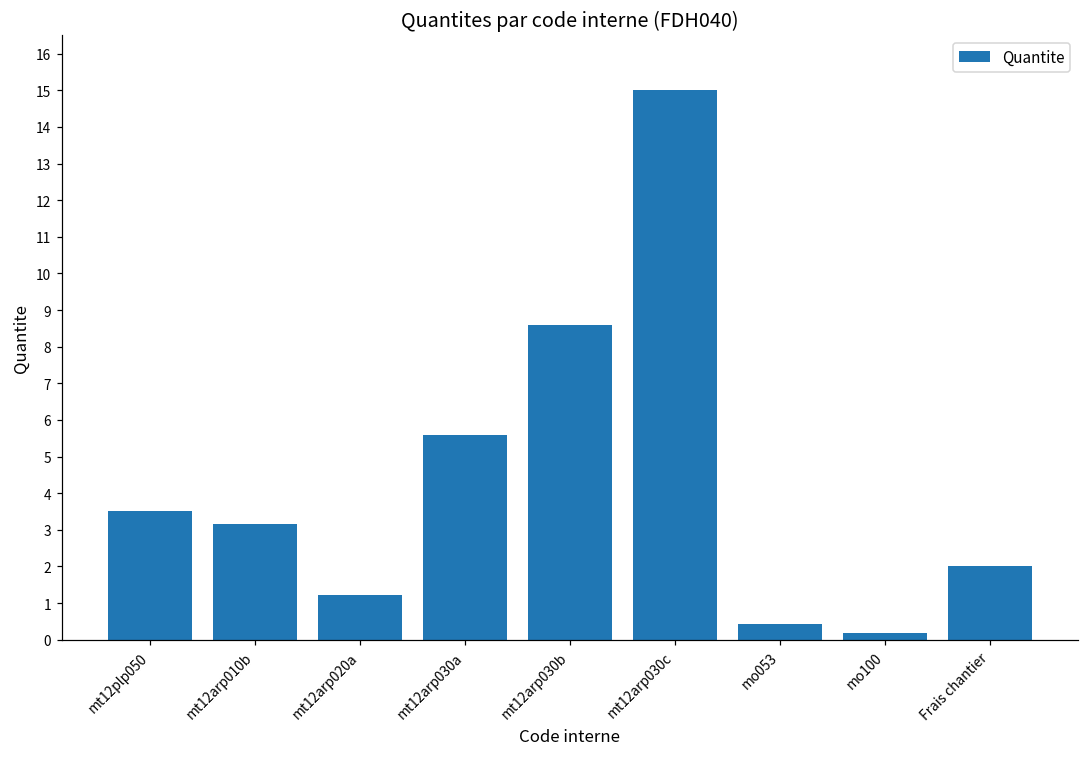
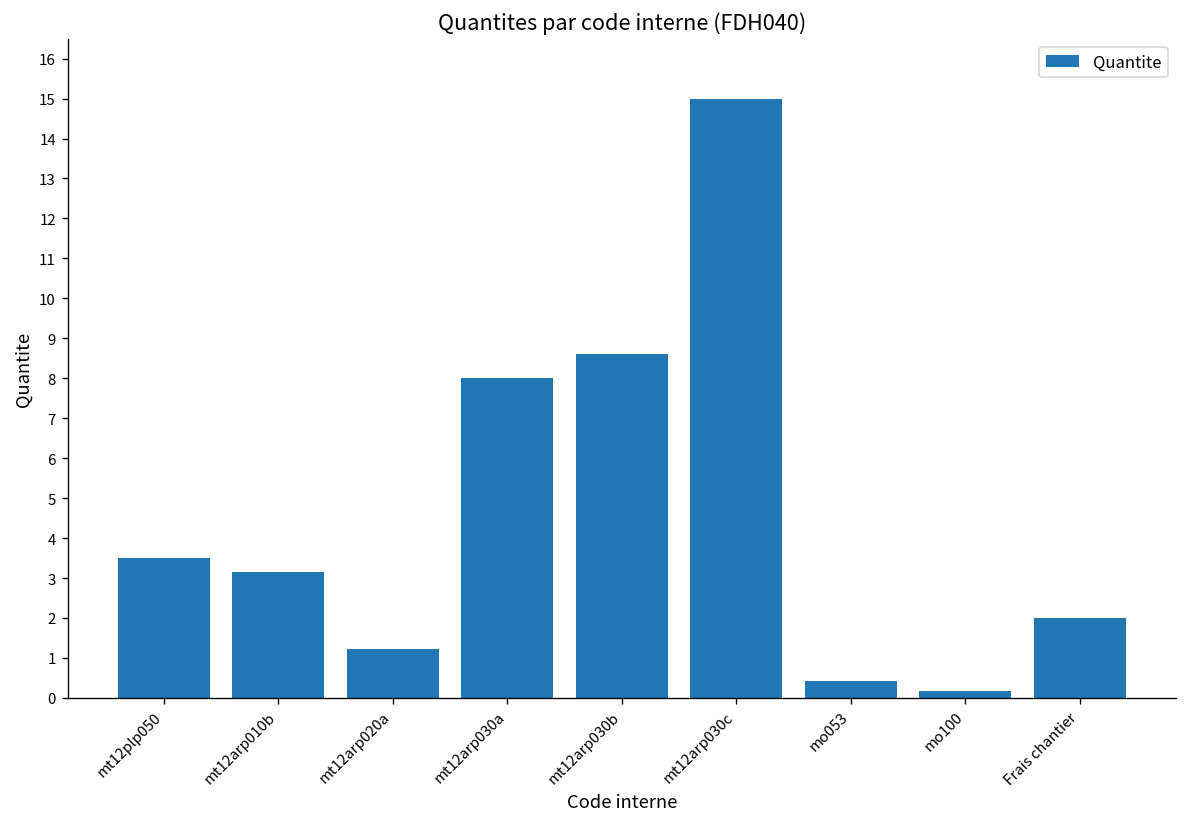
mt12arp030a: 5.6 -> 8.0
